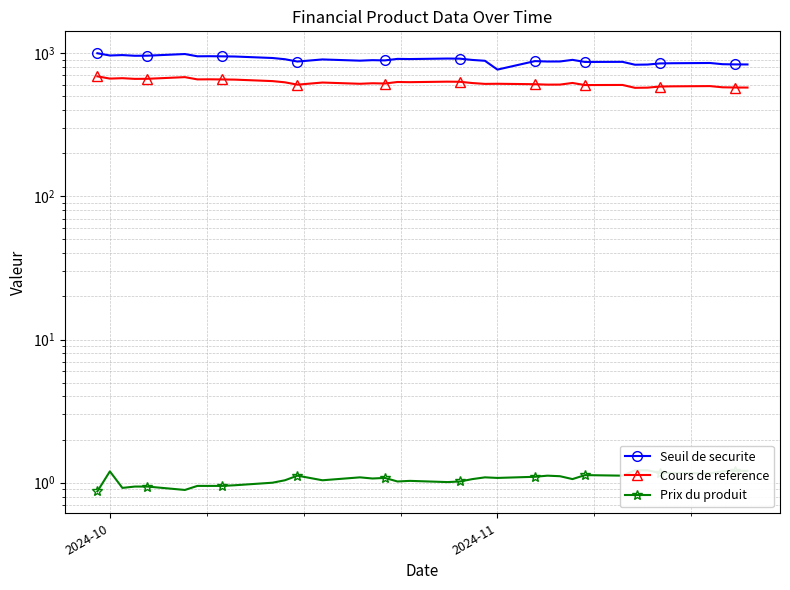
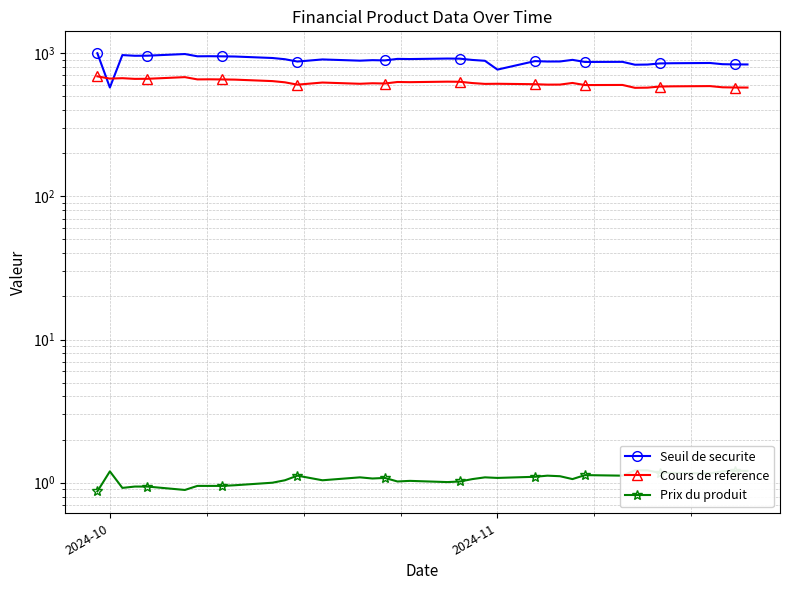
Seuil de securite, 2024-10: 1000 -> 580
